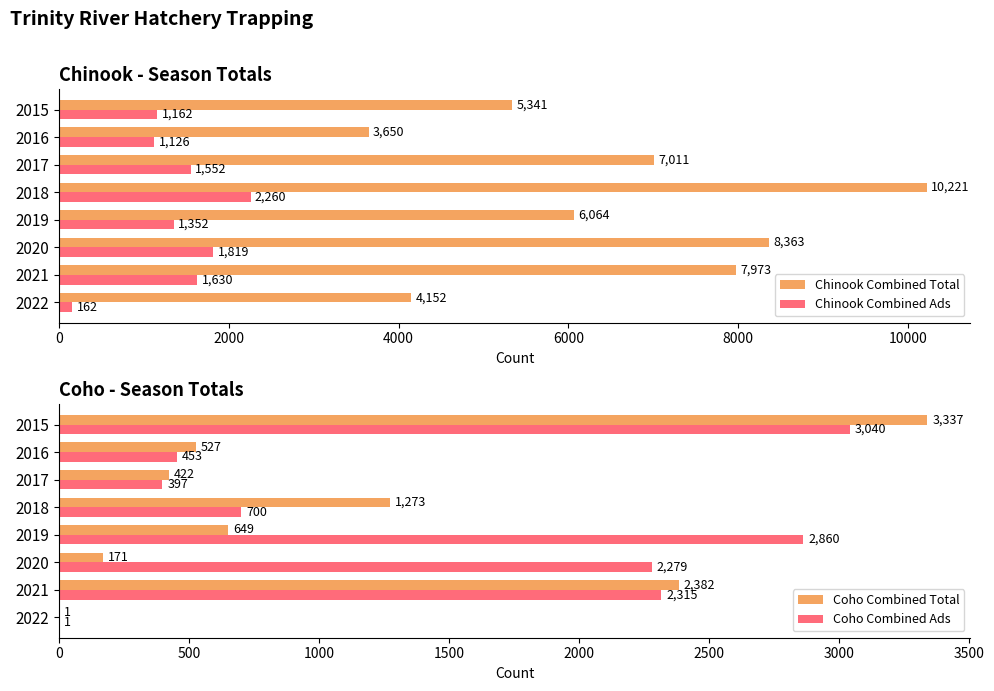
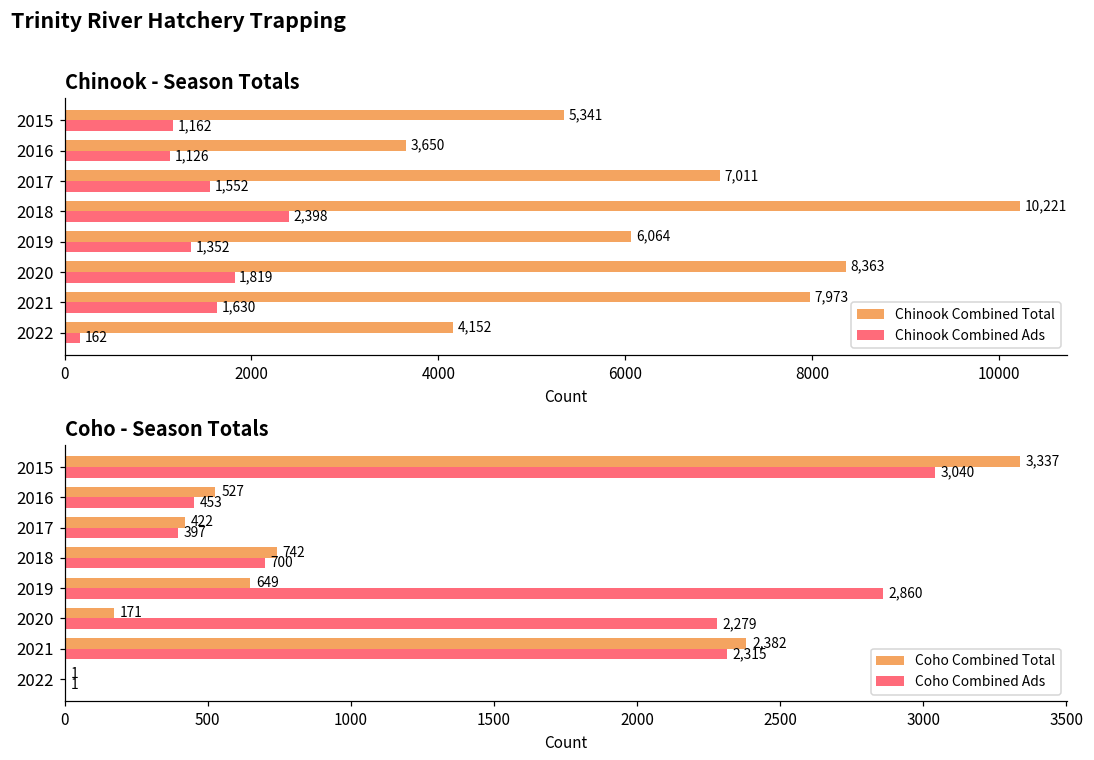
Chinook - Season Totals, Chinook Combined Ads, 2018: 2,260 -> 2,398
Coho - Season Totals, Coho Combined Total, 2018: 1,273 -> 742
